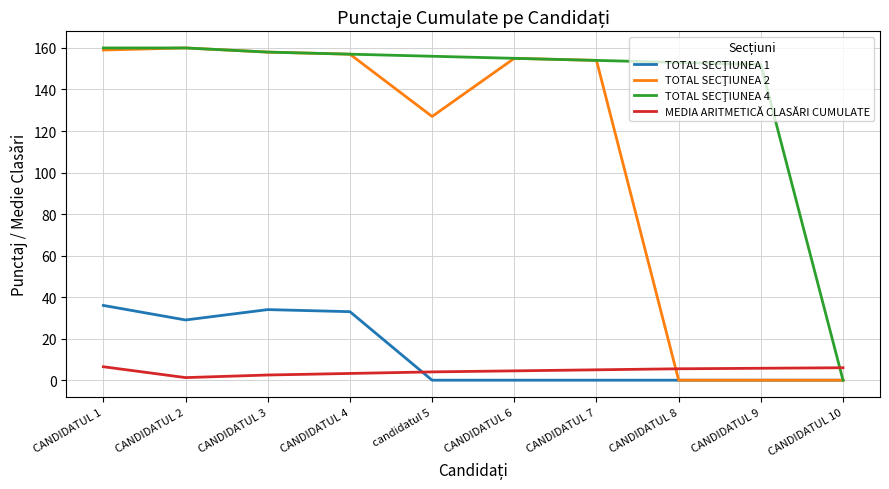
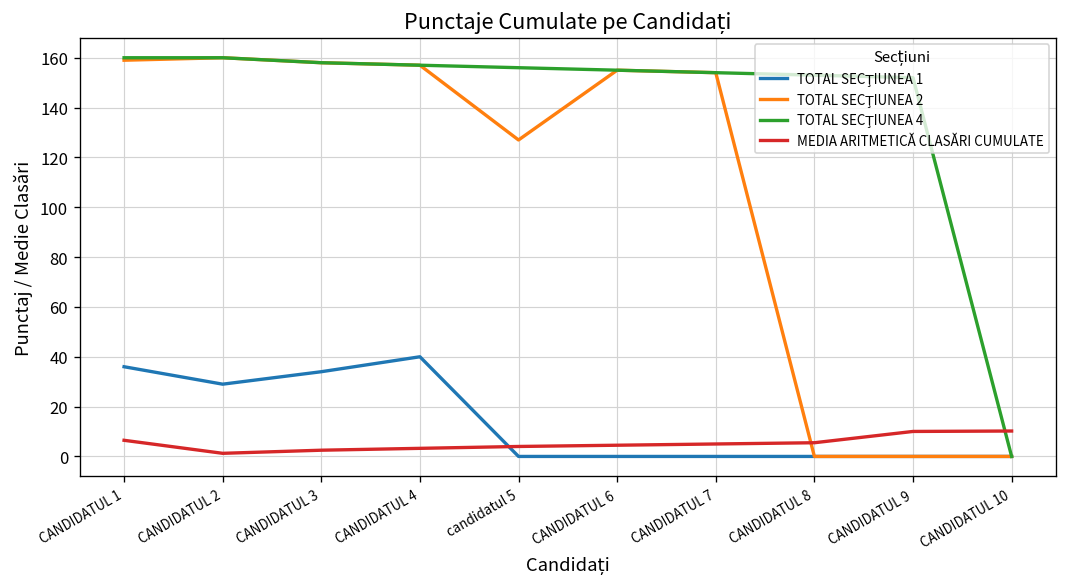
TOTAL SECŢIUNEA 1, CANDIDATUL 4: 33 -> 40
MEDIA ARITMETICĂ CLASĂRI CUMULATE, CANDIDATUL 9: 6 -> 10
MEDIA ARITMETICĂ CLASĂRI CUMULATE, CANDIDATUL 10: 6 -> 10
